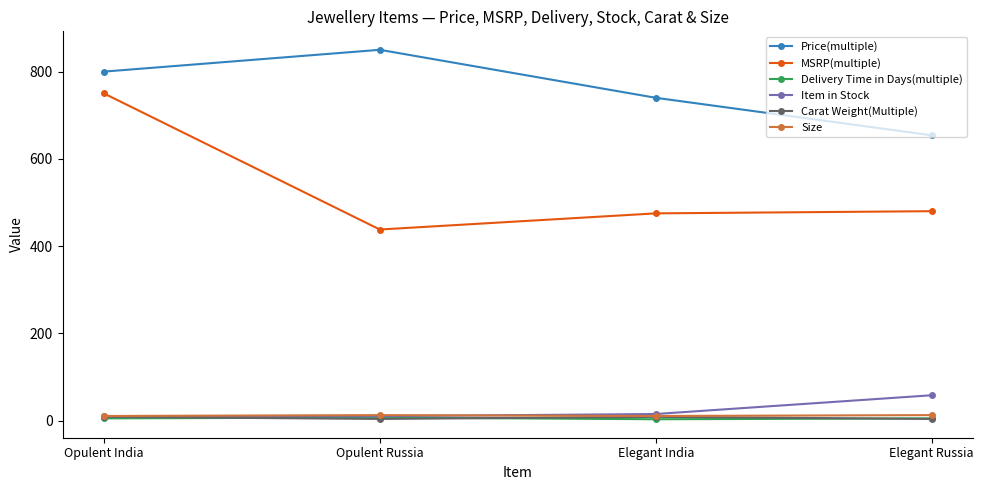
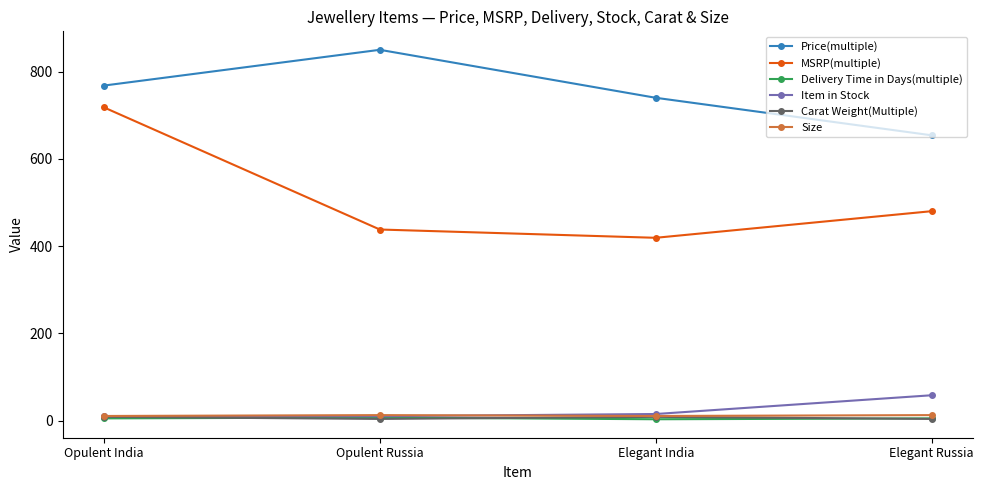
Price(multiple), Opulent India: 800 -> 770
MSRP(multiple), Opulent India: 750 -> 720
MSRP(multiple), Elegant India: 480 -> 420
